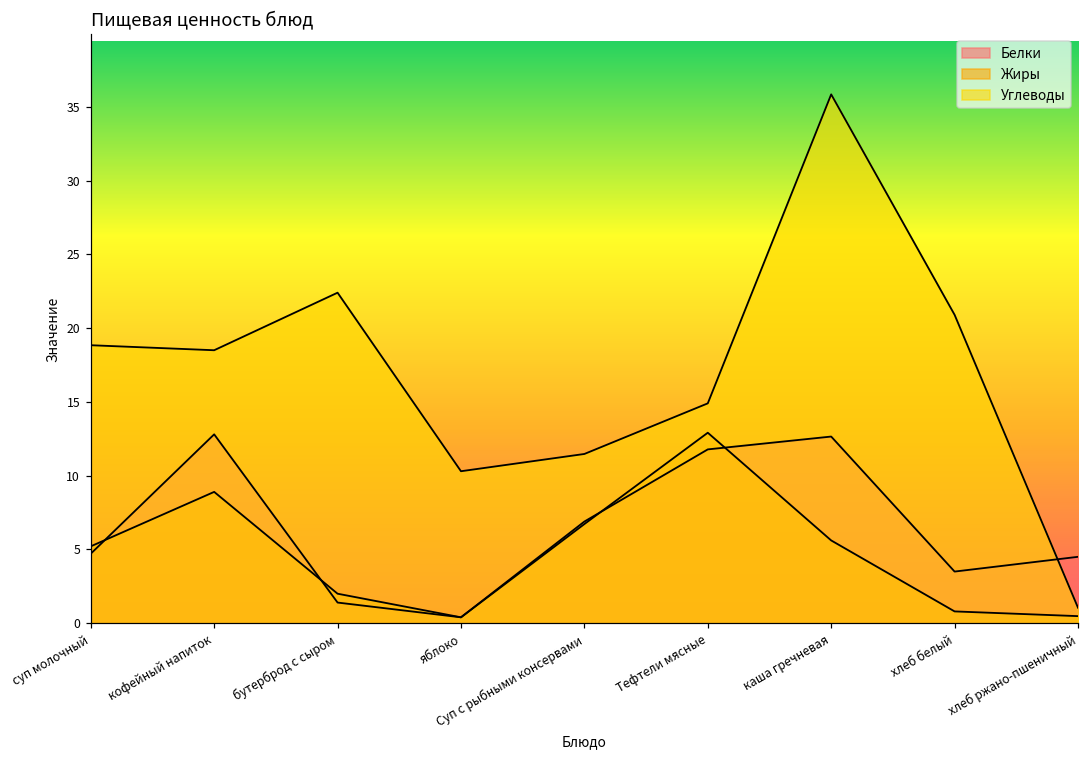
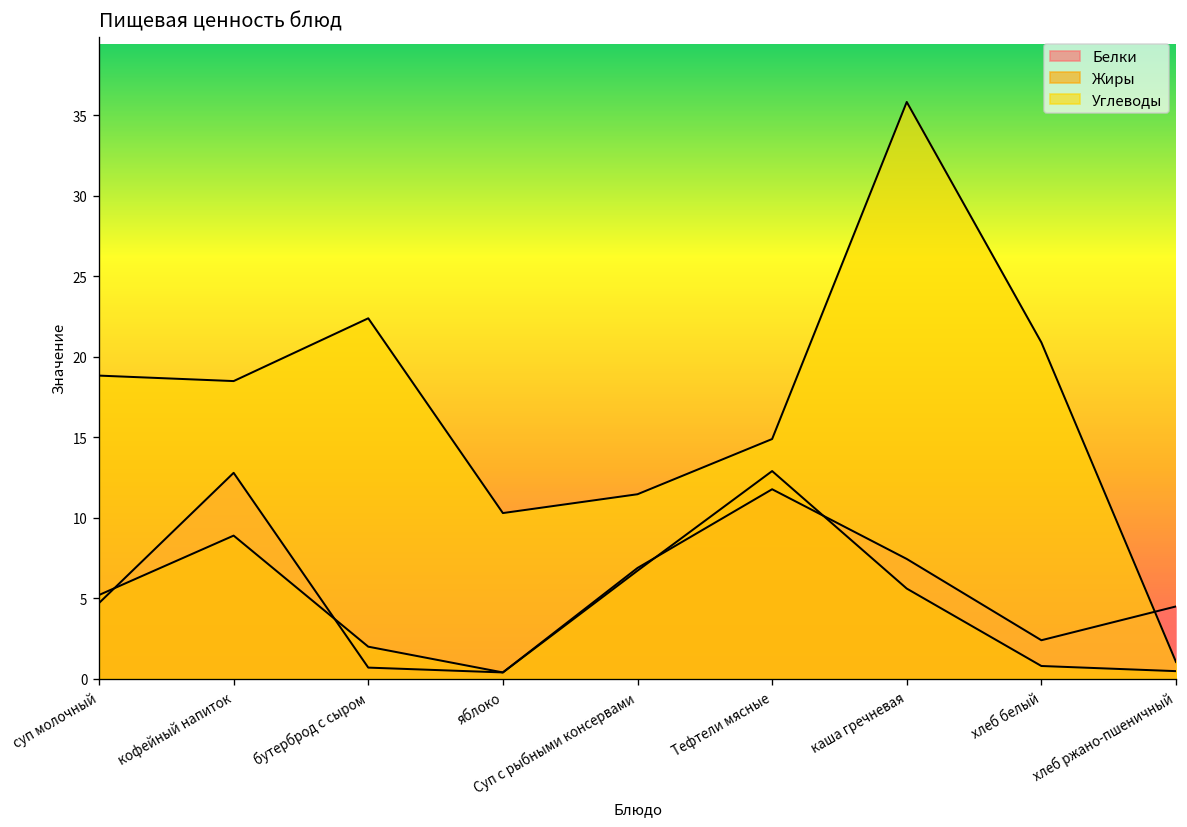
Белки, бутерброд с сыром: 1.4 -> 0.7
Белки, каша гречневая: 12.7 -> 7.5
Белки, хлеб белый: 3.5 -> 2.4
